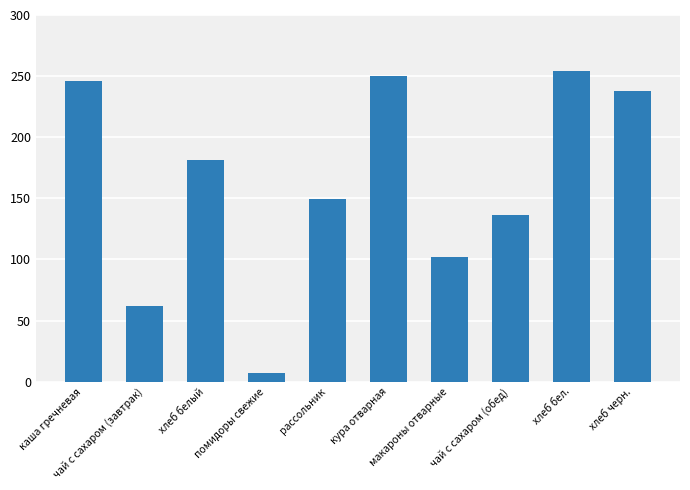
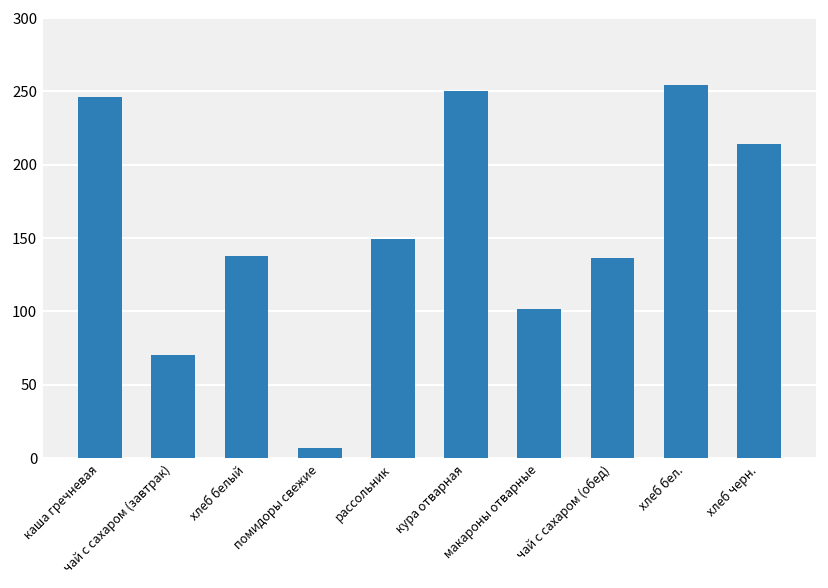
чай с сахаром (завтрак): 62 -> 70
хлеб белый: 181 -> 138
хлеб черн.: 238 -> 214
